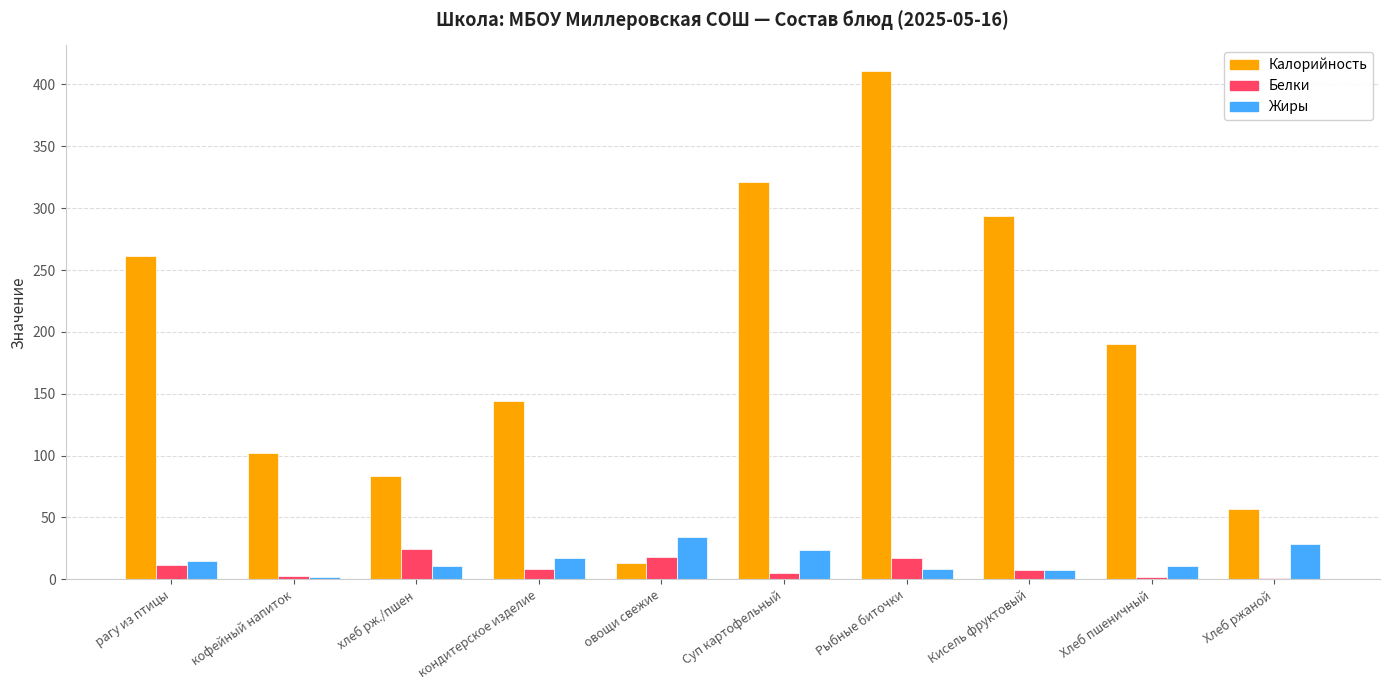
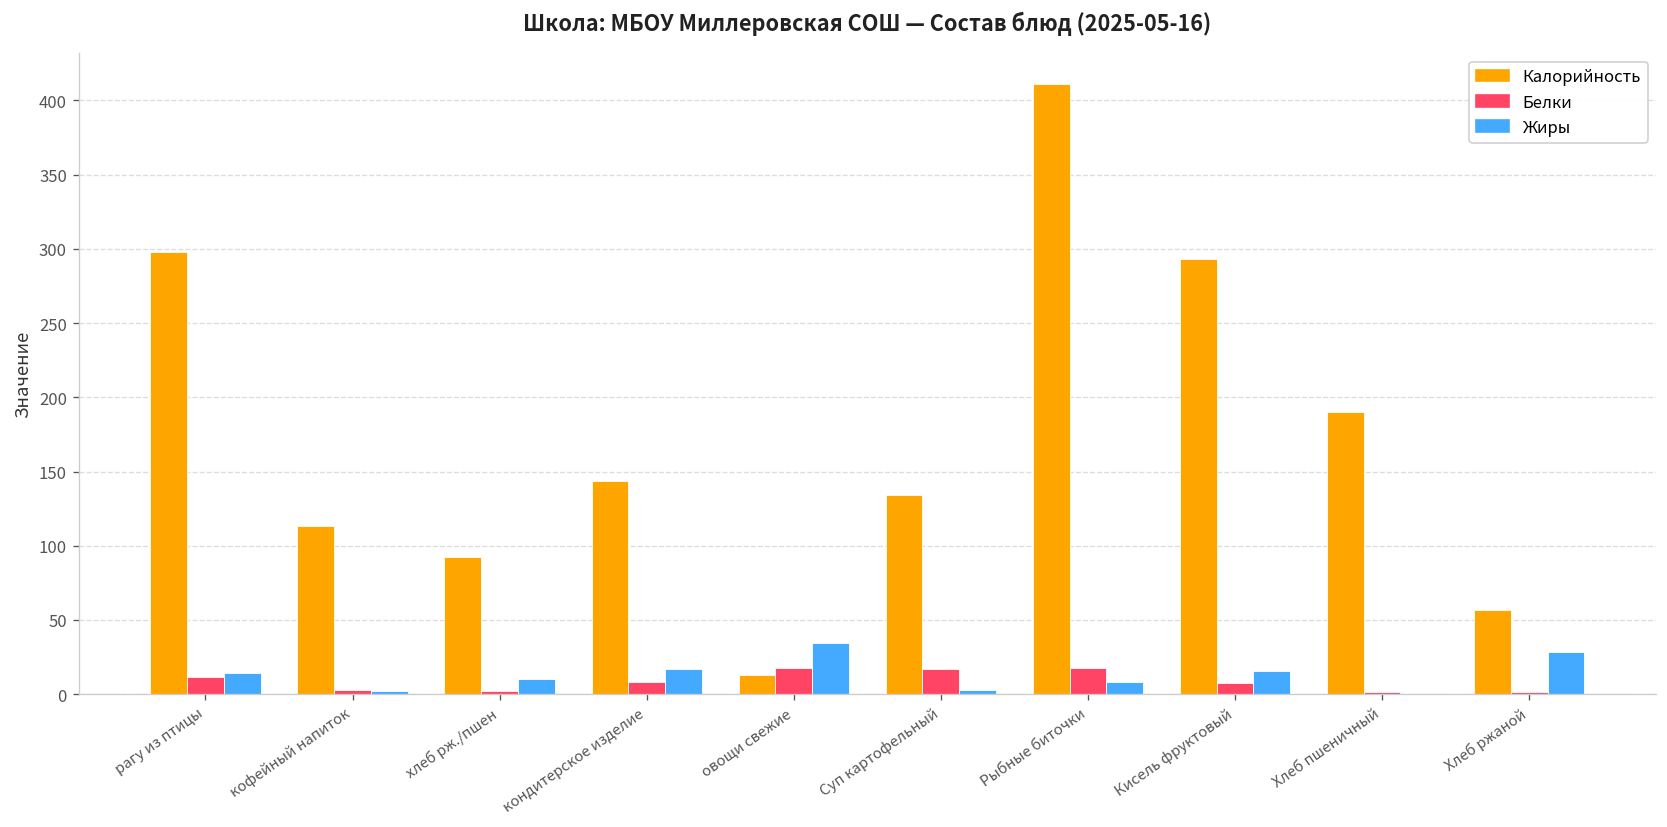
Калорийность, рагу из птицы: 262 -> 298
Калорийность, кофейный напиток: 102 -> 113
Калорийность, хлеб рж./пшен: 83 -> 92
Белки, хлеб рж./пшен: 25 -> 2
Калорийность, Суп картофельный: 321 -> 134
Белки, Суп картофельный: 5 -> 17
Жиры, Суп картофельный: 24 -> 3
Жиры, Кисель фруктовый: 8 -> 15
Жиры, Хлеб пшеничный: 11 -> 0
